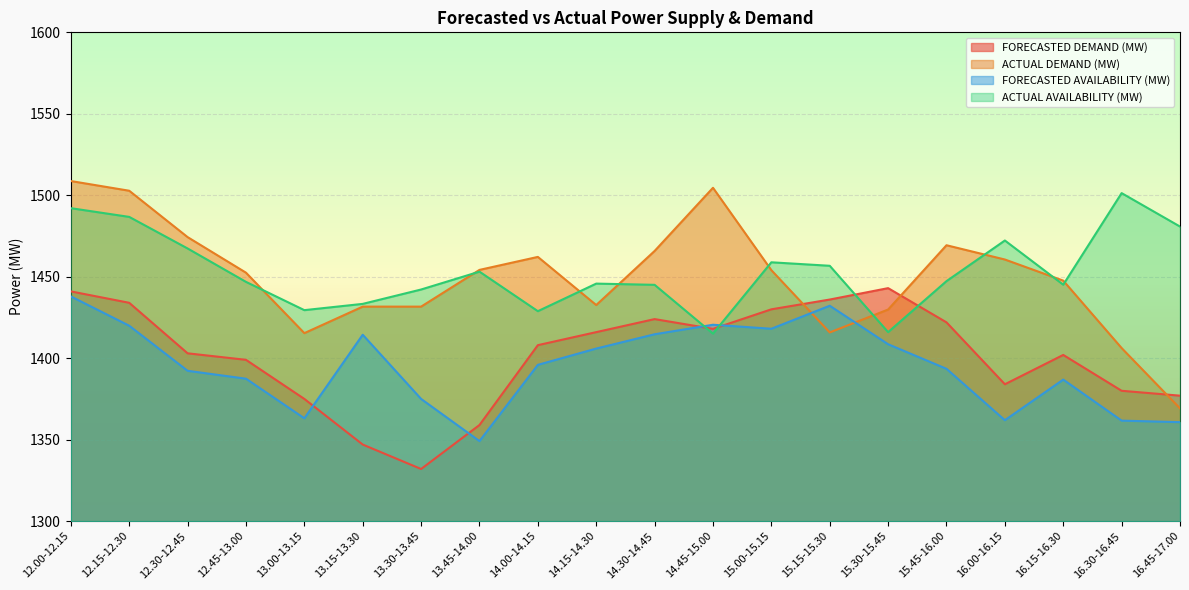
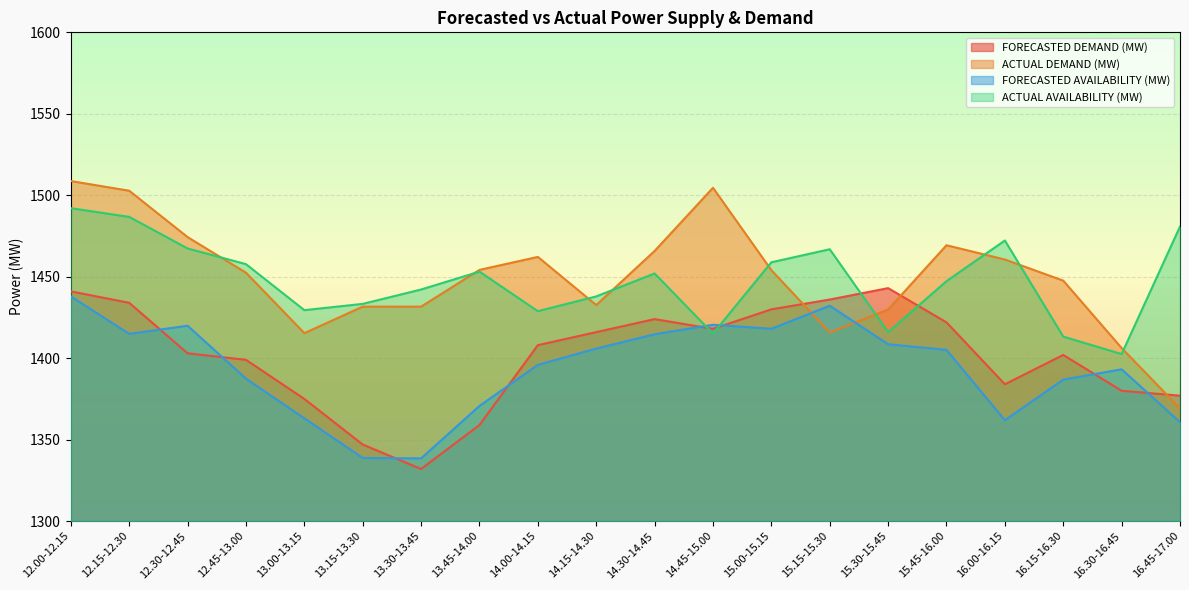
FORECASTED AVAILABILITY (MW), 12.15-12.30: 1420 -> 1415
FORECASTED AVAILABILITY (MW), 12.30-12.45: 1392 -> 1420
ACTUAL AVAILABILITY (MW), 12.45-13.00: 1447 -> 1458
FORECASTED AVAILABILITY (MW), 13.15-13.30: 1414 -> 1339
FORECASTED AVAILABILITY (MW), 13.30-13.45: 1375 -> 1339
FORECASTED AVAILABILITY (MW), 13.45-14.00: 1349 -> 1371
ACTUAL AVAILABILITY (MW), 14.15-14.30: 1446 -> 1438
ACTUAL AVAILABILITY (MW), 14.30-14.45: 1445 -> 1452
ACTUAL AVAILABILITY (MW), 15.15-15.30: 1457 -> 1467
FORECASTED AVAILABILITY (MW), 15.45-16.00: 1393 -> 1405
ACTUAL AVAILABILITY (MW), 16.15-16.30: 1445 -> 1413
FORECASTED AVAILABILITY (MW), 16.30-16.45: 1362 -> 1393
ACTUAL AVAILABILITY (MW), 16.30-16.45: 1501 -> 1403
